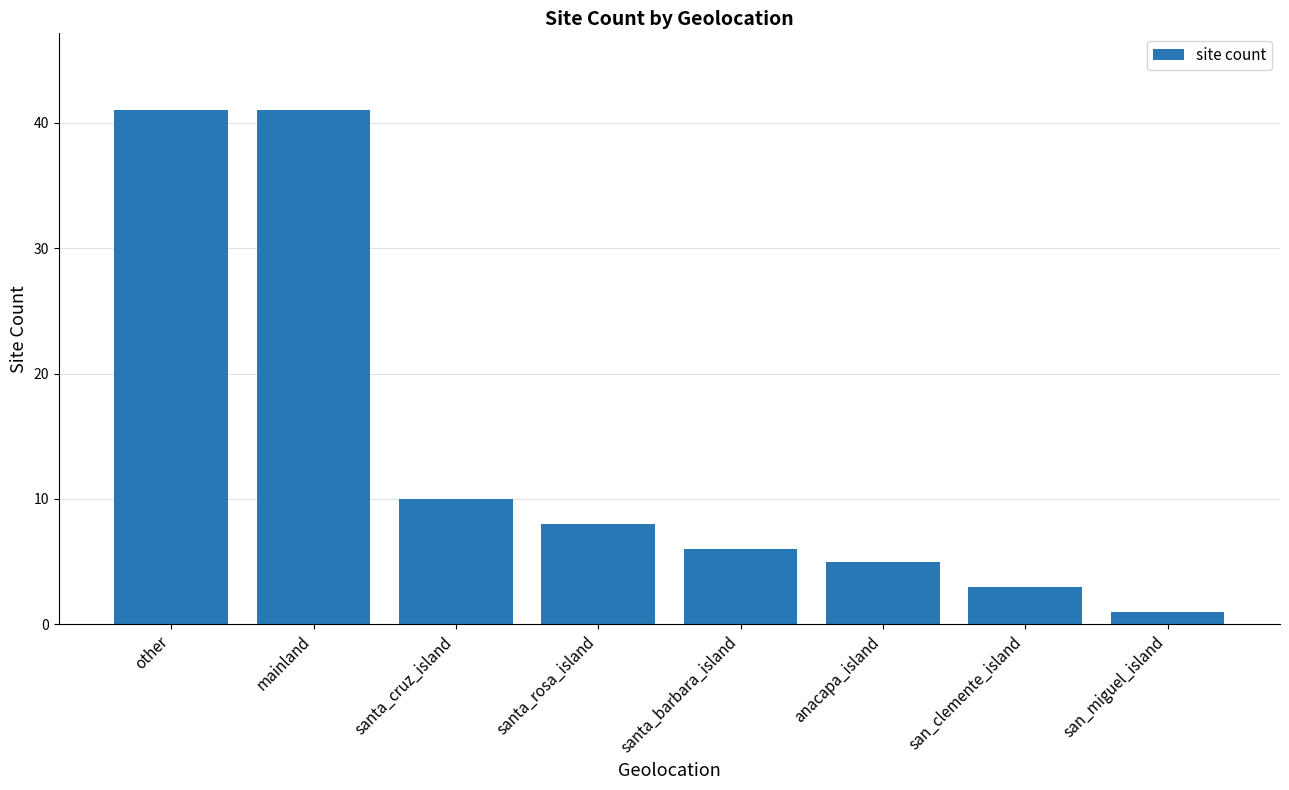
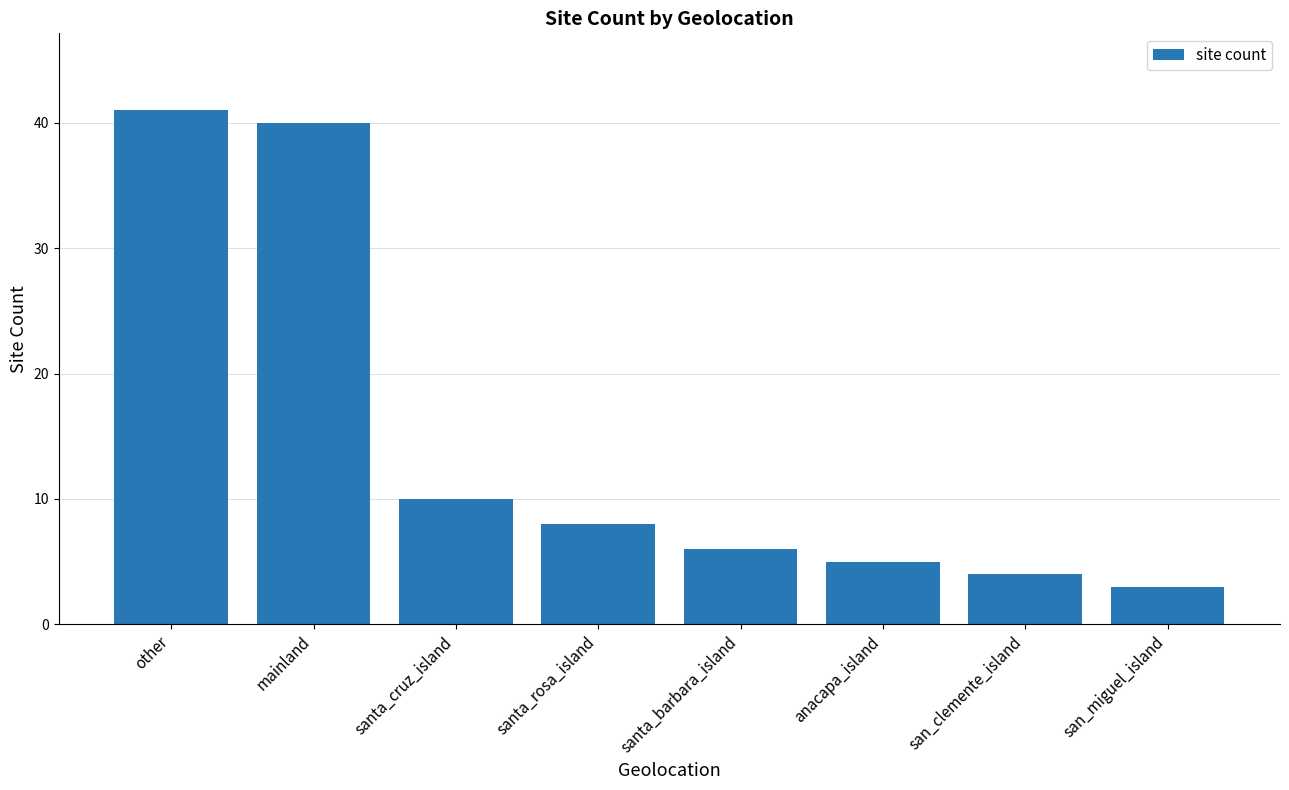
mainland: 41 -> 40
san_clemente_island: 3 -> 4
san_miguel_island: 1 -> 3
